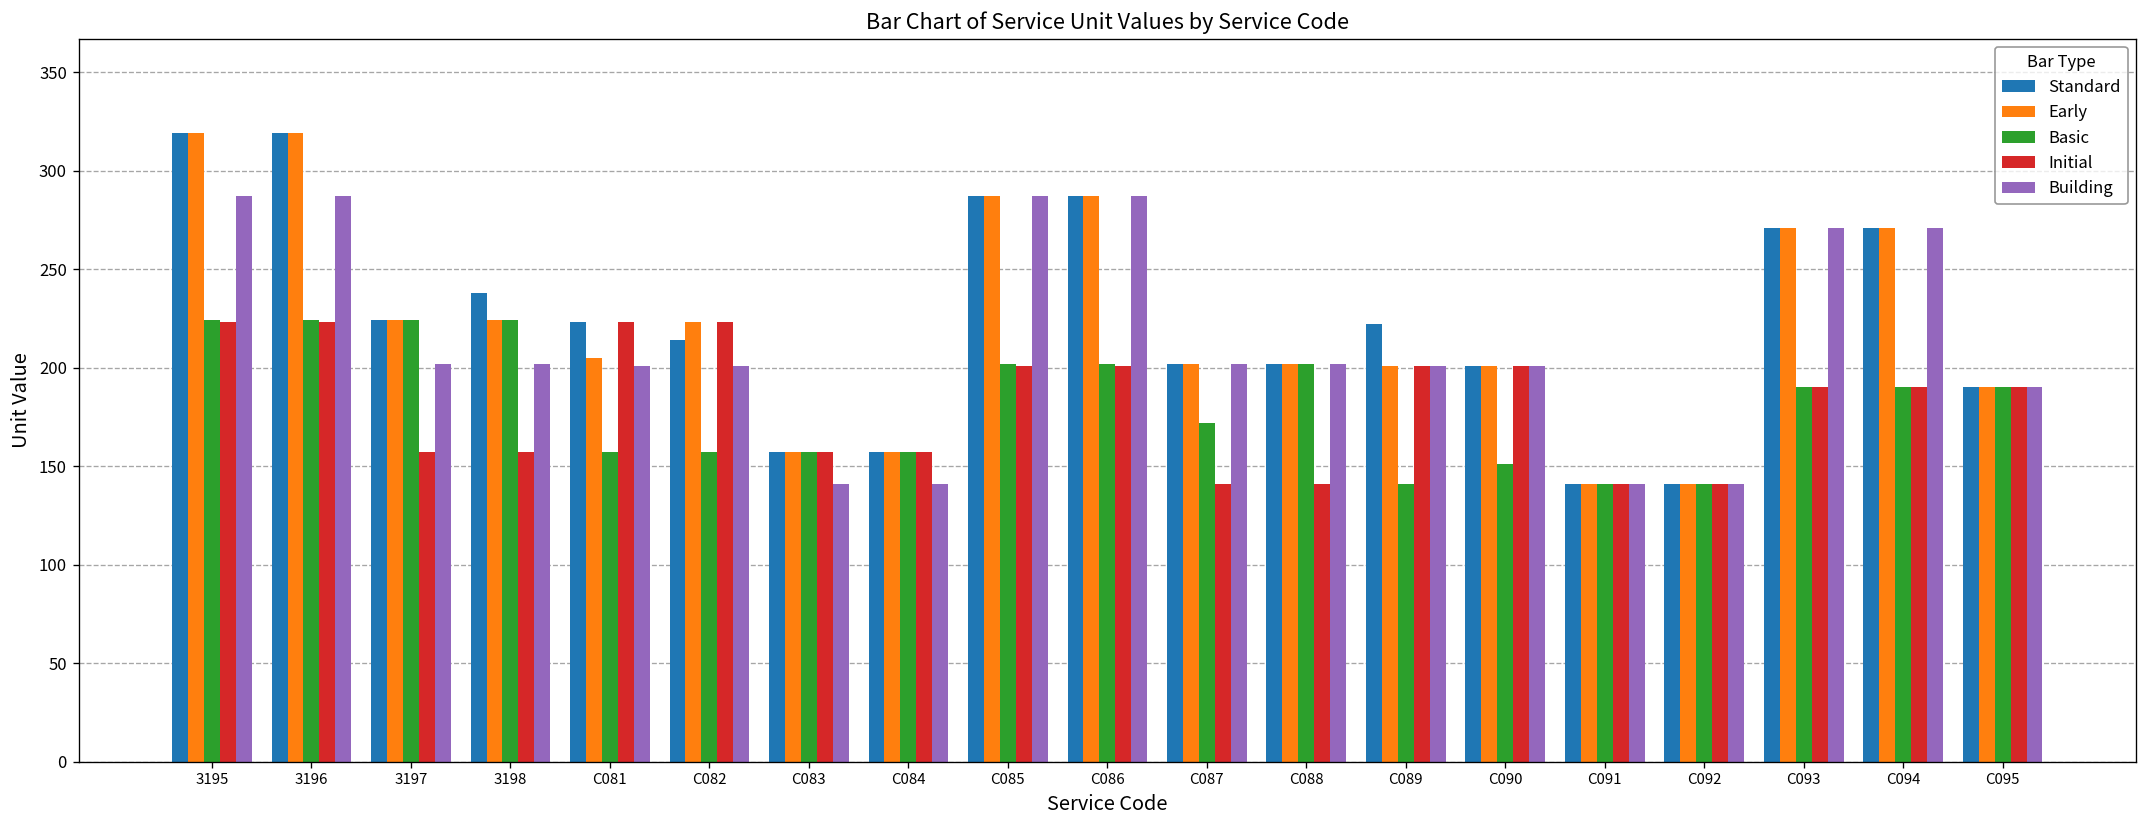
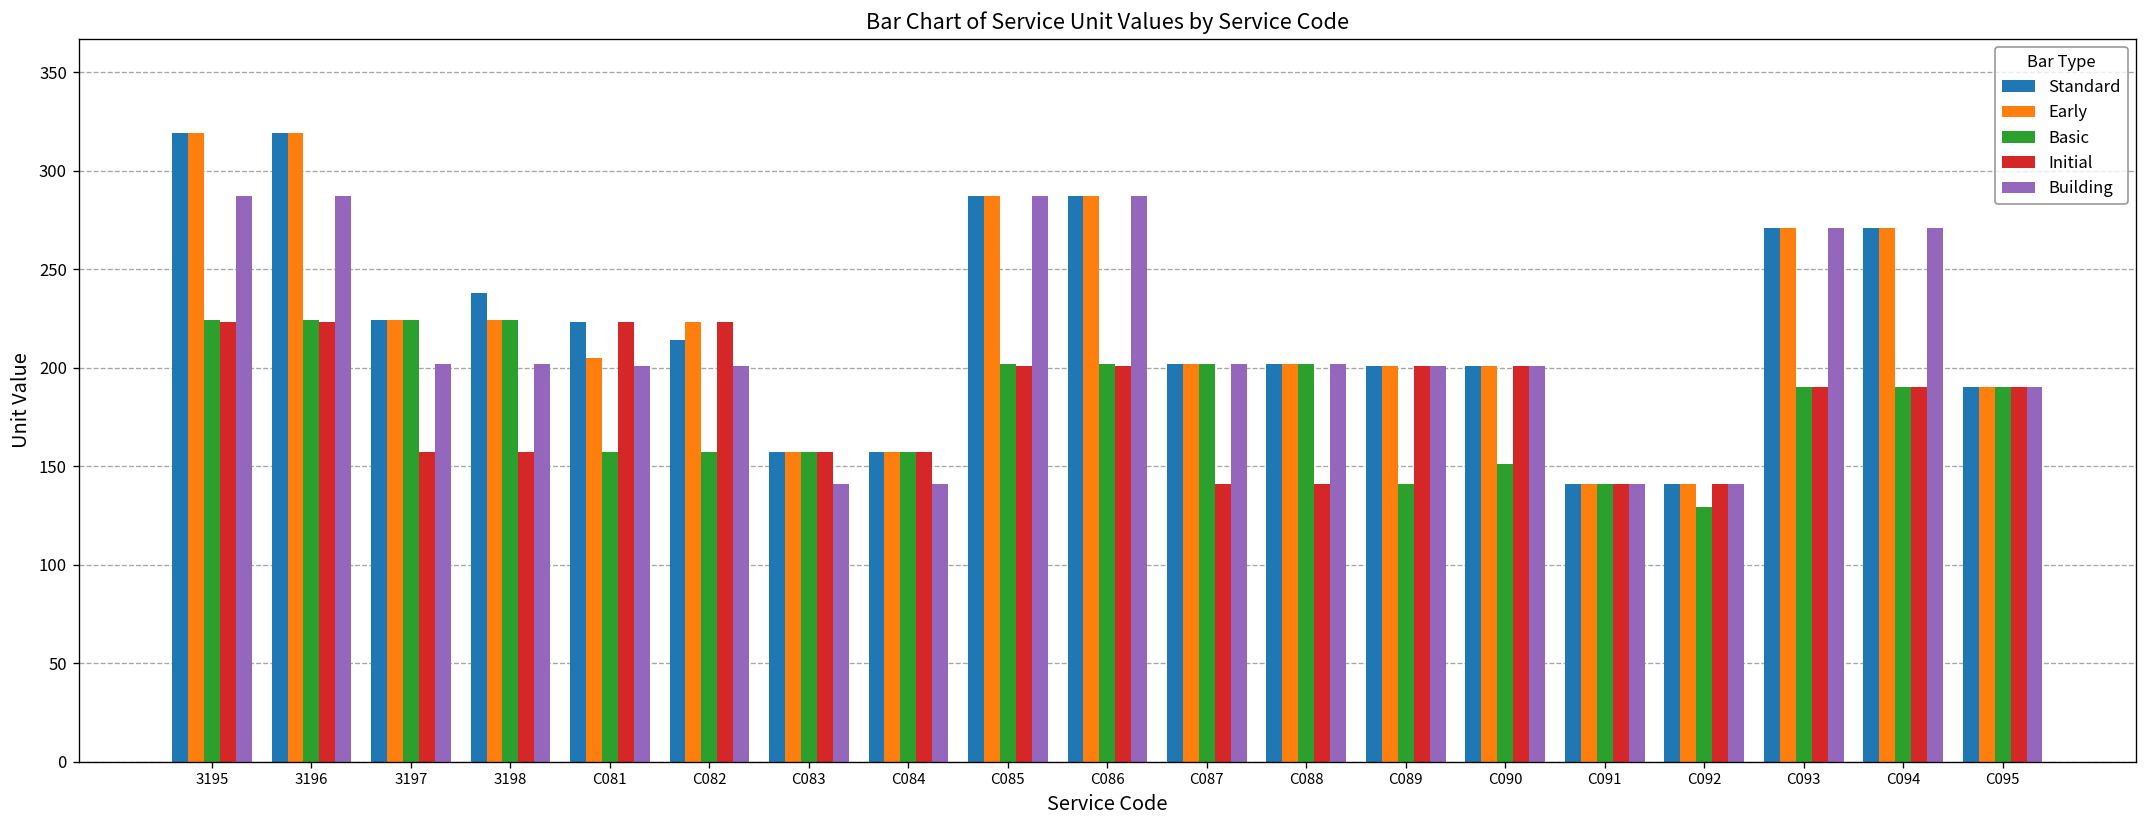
Basic, C087: 172 -> 202
Standard, C089: 222 -> 201
Basic, C092: 141 -> 129
